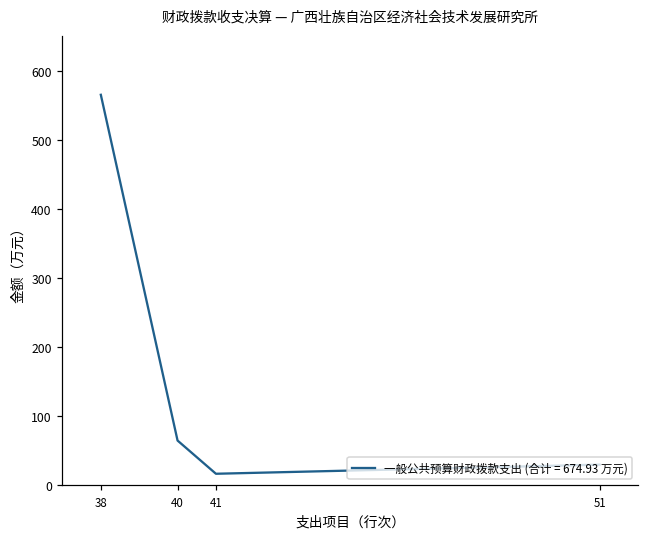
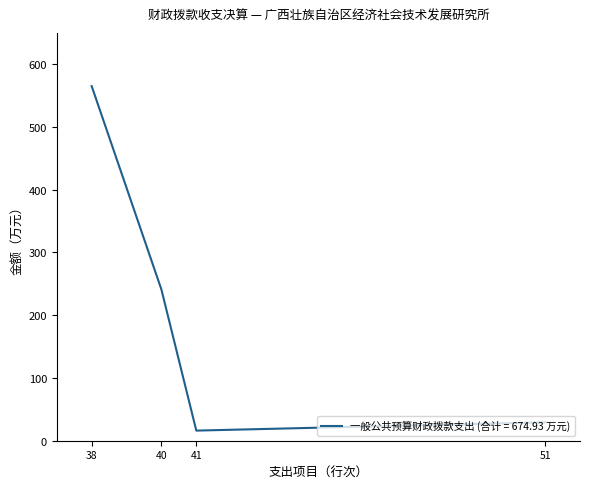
40: 60 -> 240
